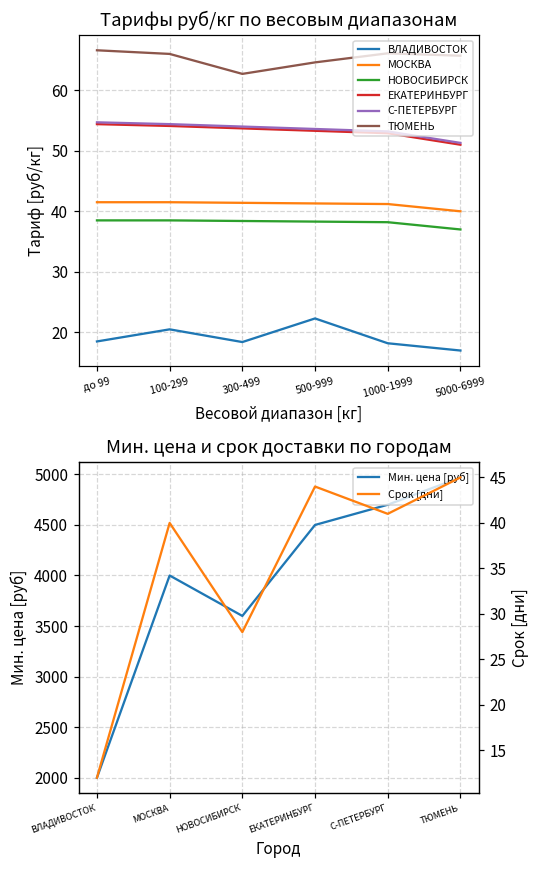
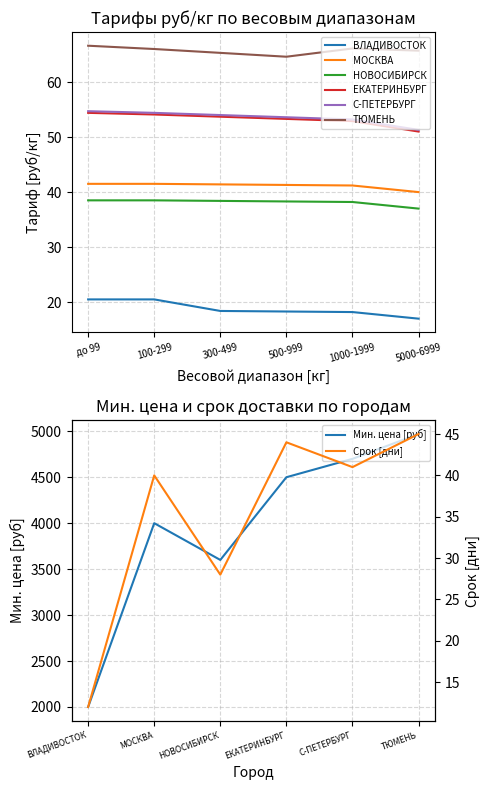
Тарифы руб/кг по весовым диапазонам, ВЛАДИВОСТОК, до 99: 19 -> 21
Тарифы руб/кг по весовым диапазонам, ТЮМЕНЬ, 300-499: 63 -> 65
Тарифы руб/кг по весовым диапазонам, ВЛАДИВОСТОК, 500-999: 22 -> 18
